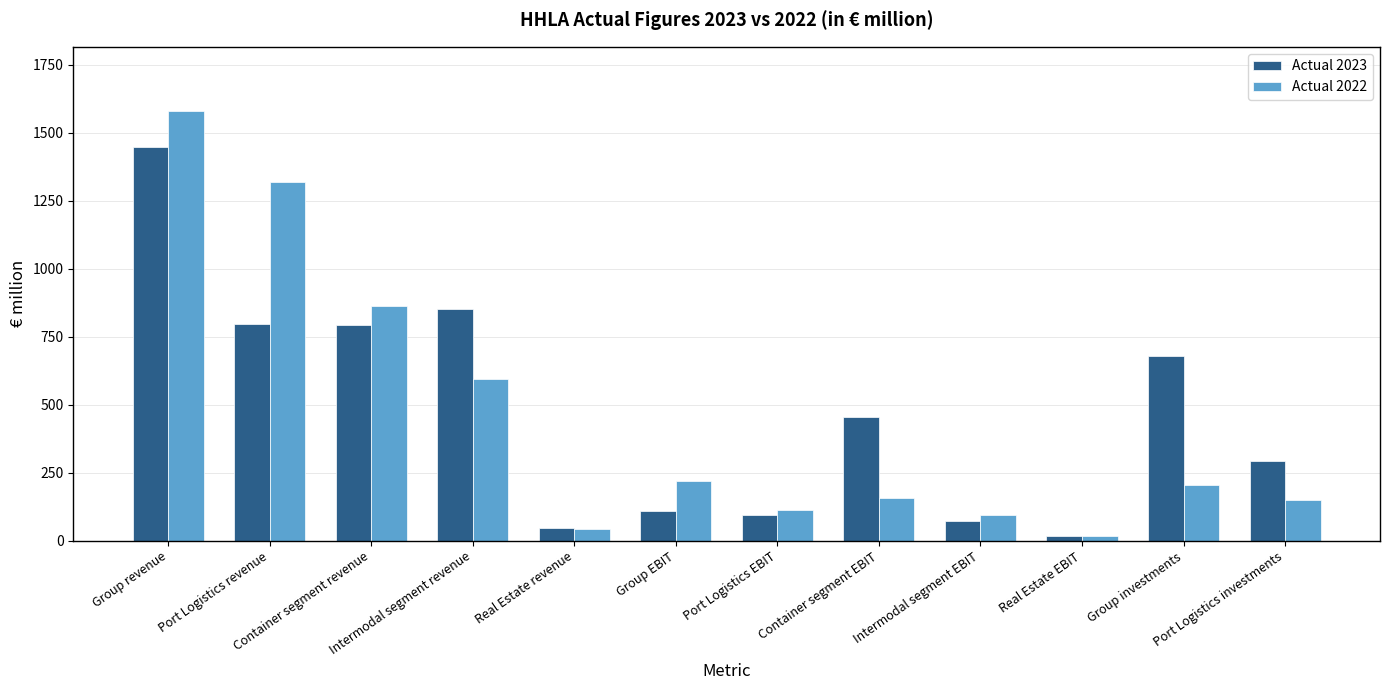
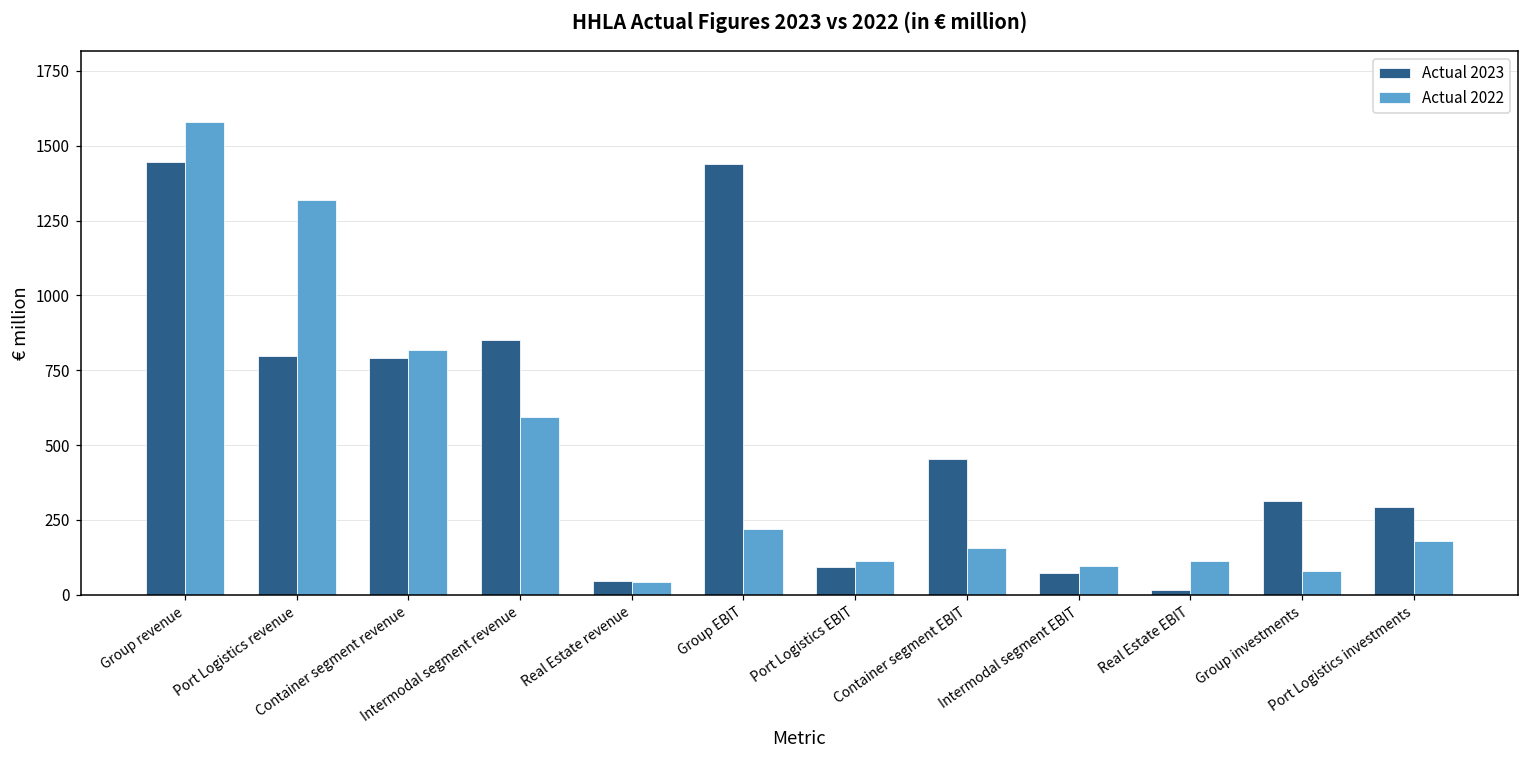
Actual 2022, Container segment revenue: 860 -> 820
Actual 2023, Group EBIT: 110 -> 1440
Actual 2022, Real Estate EBIT: 20 -> 110
Actual 2023, Group investments: 680 -> 310
Actual 2022, Group investments: 200 -> 80
Actual 2022, Port Logistics investments: 150 -> 180
